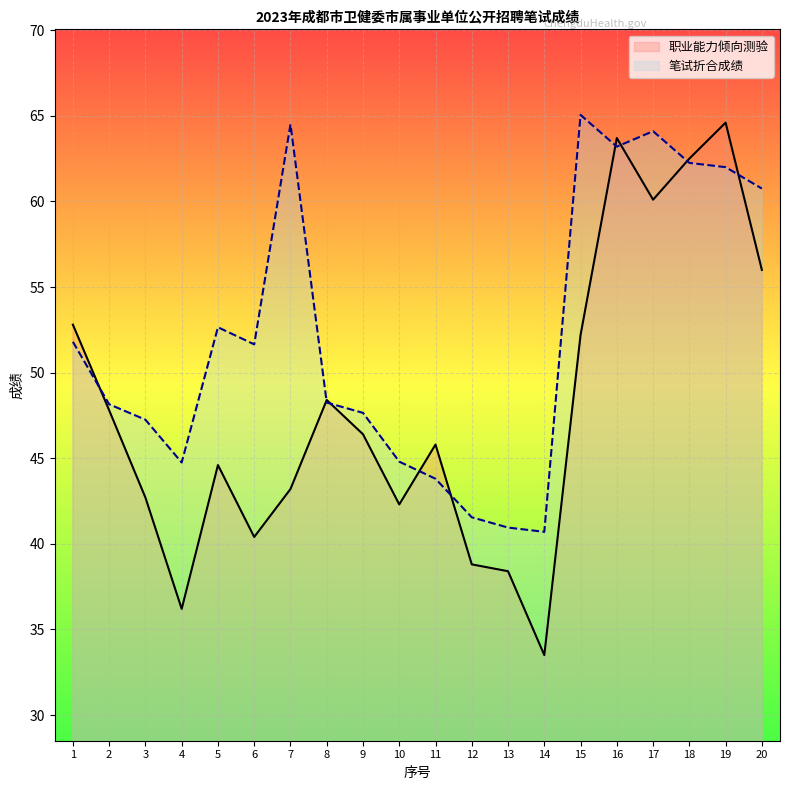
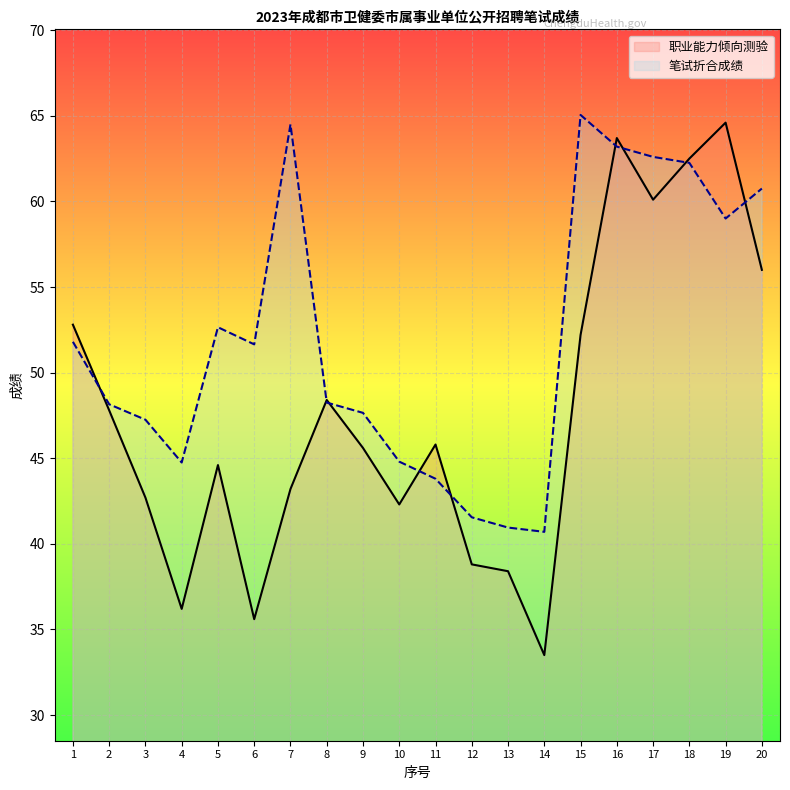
职业能力倾向测验, 6: 40.4 -> 35.6
职业能力倾向测验, 9: 46.4 -> 45.6
笔试折合成绩, 17: 64.1 -> 62.6
笔试折合成绩, 19: 62 -> 59
